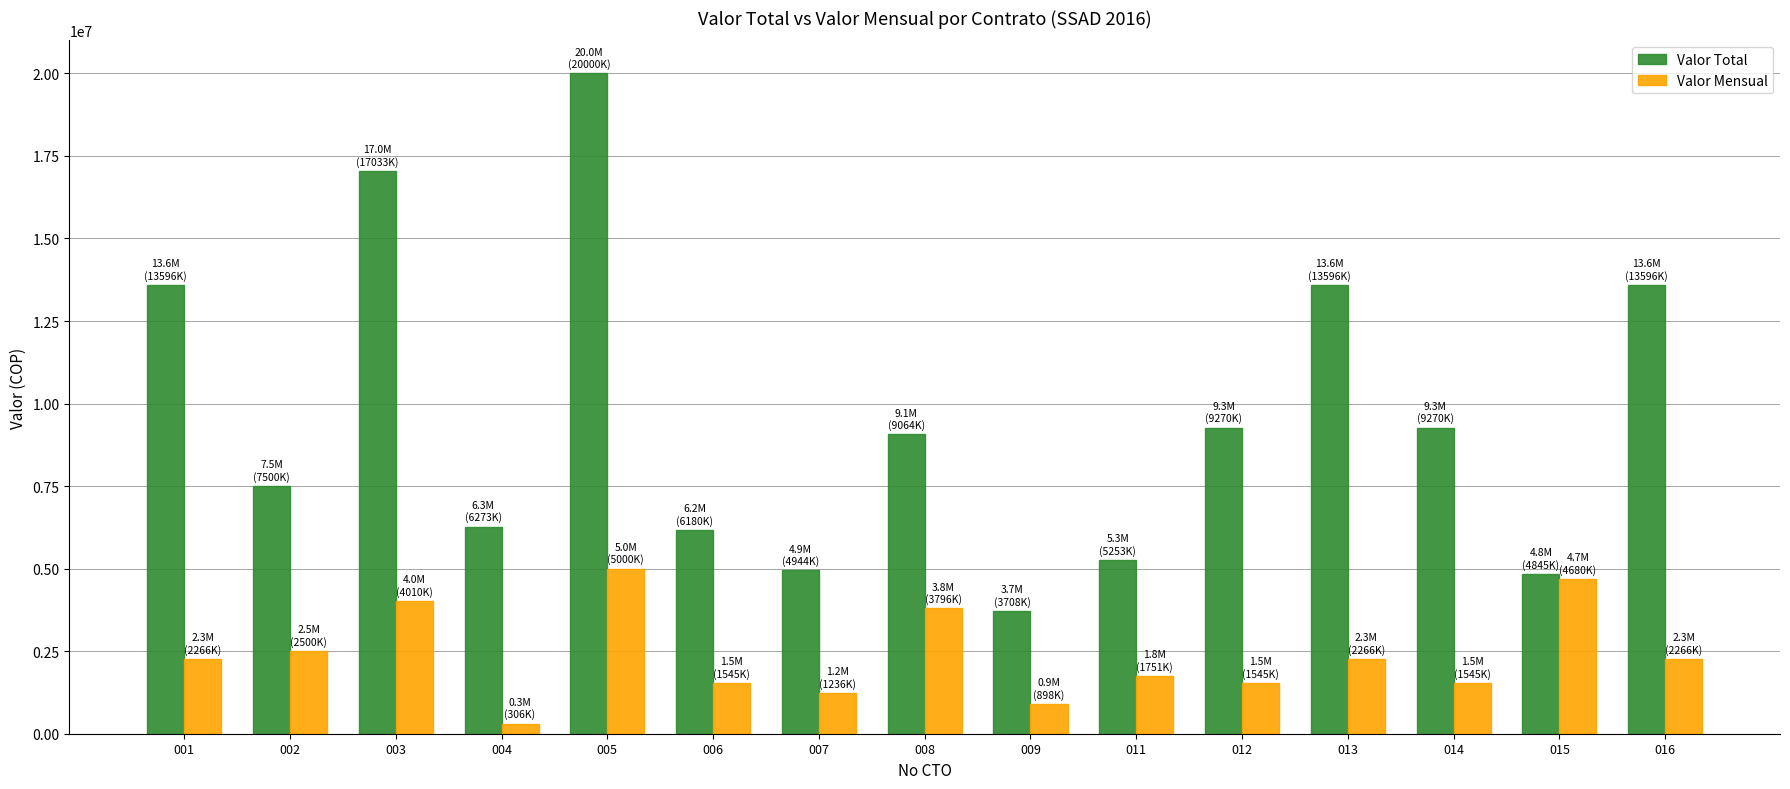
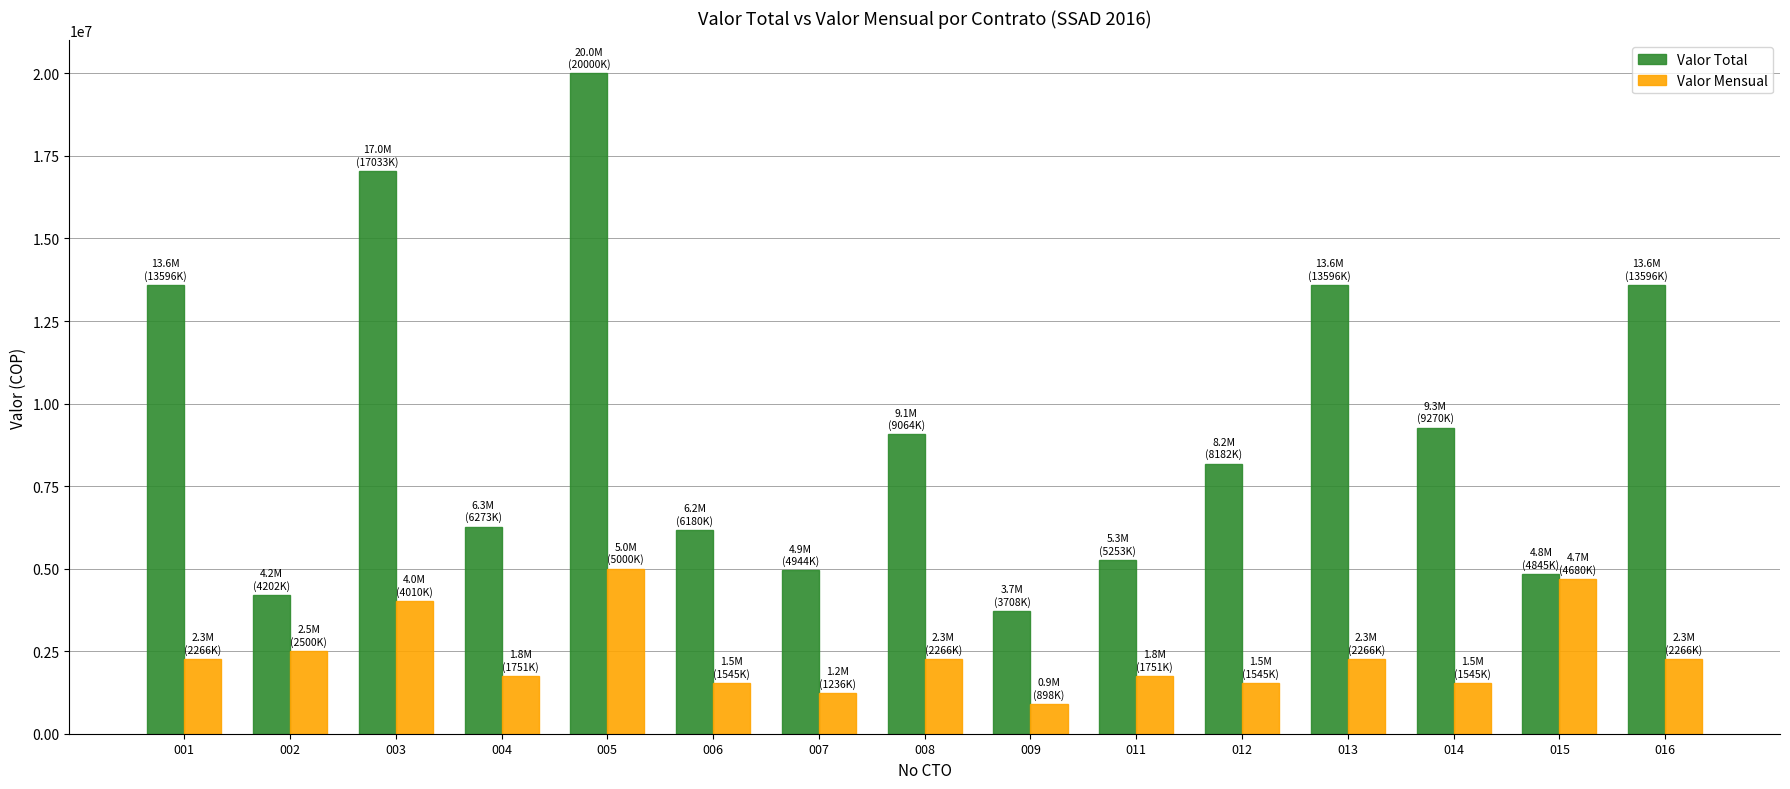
Valor Total, 002: 7.5M (7500K) -> 4.2M (4202K)
Valor Mensual, 004: 0.3M (306K) -> 1.8M (1751K)
Valor Mensual, 008: 3.8M (3796K) -> 2.3M (2266K)
Valor Total, 012: 9.3M (9270K) -> 8.2M (8182K)
